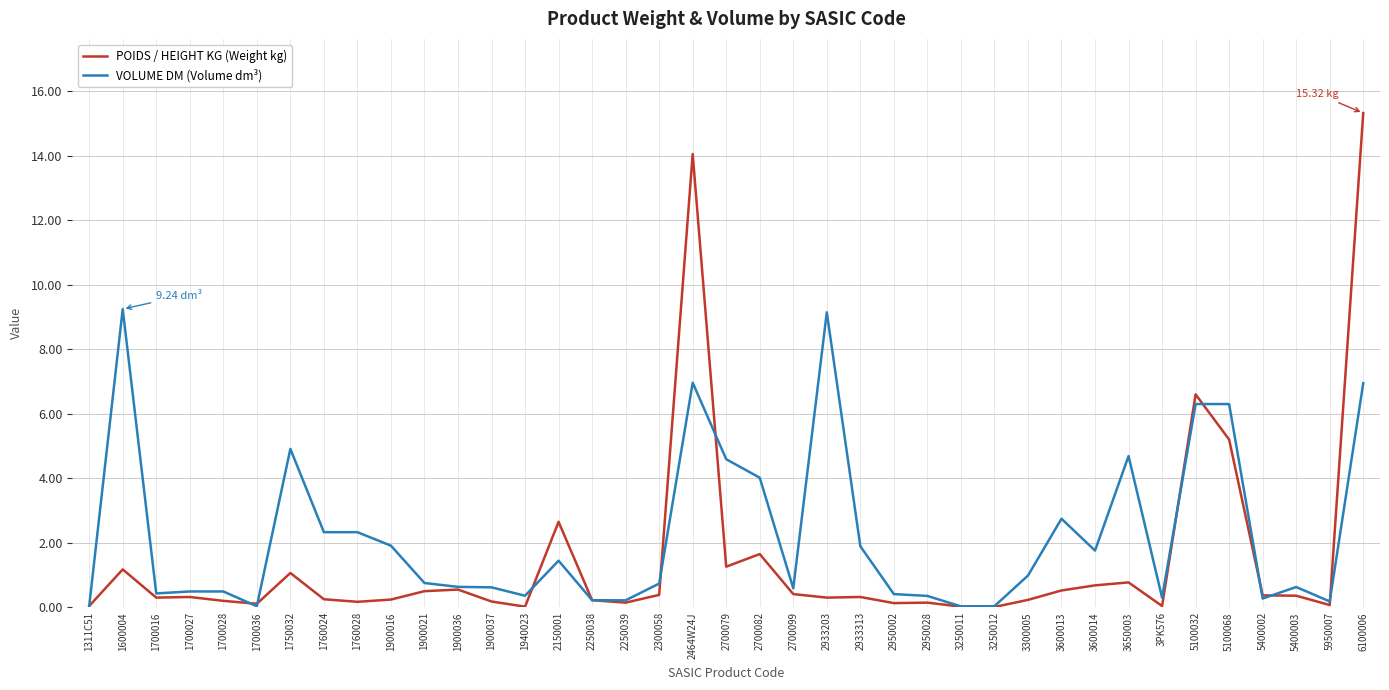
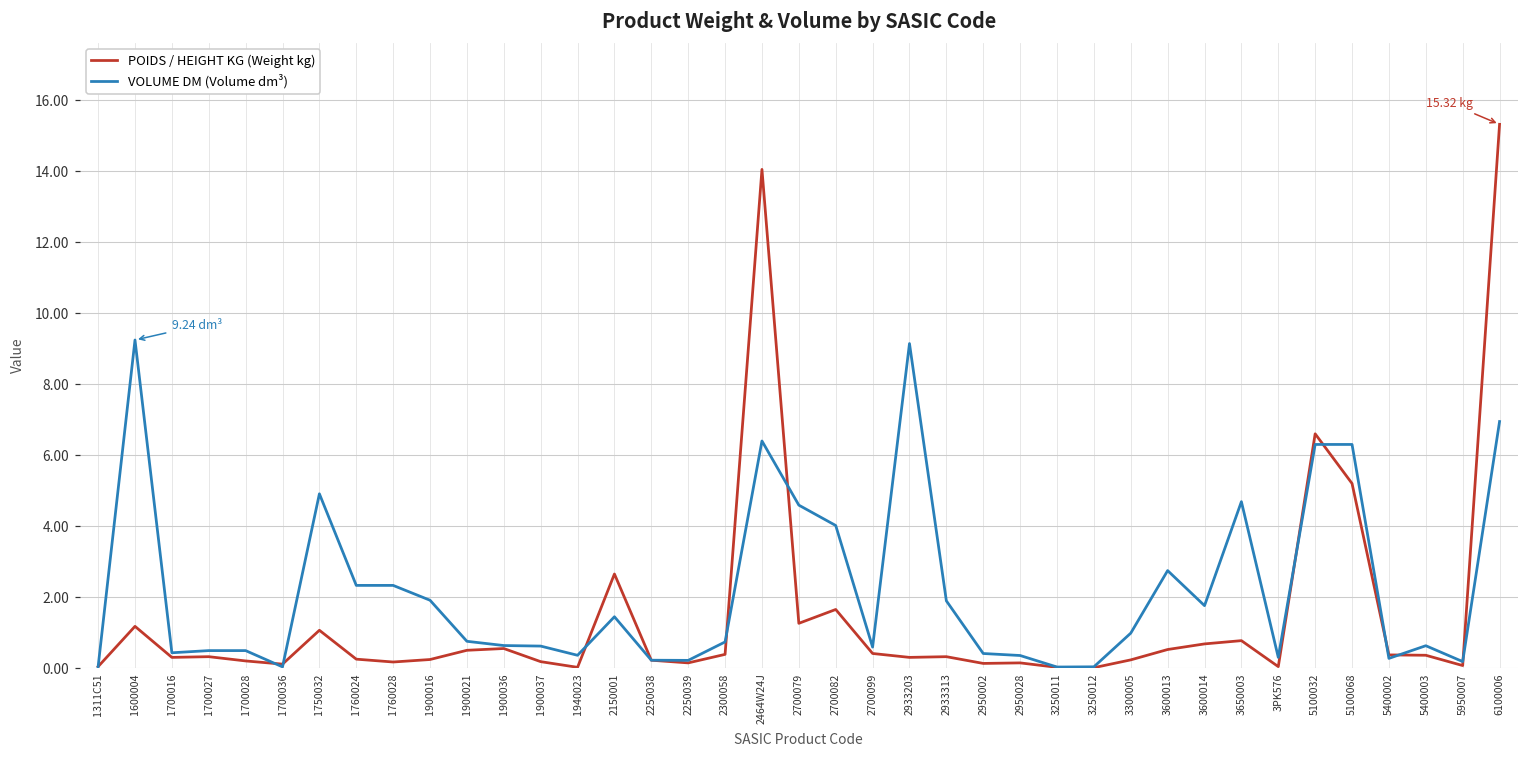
VOLUME DM (Volume dm³), 2464W24J: 7.0 -> 6.4
